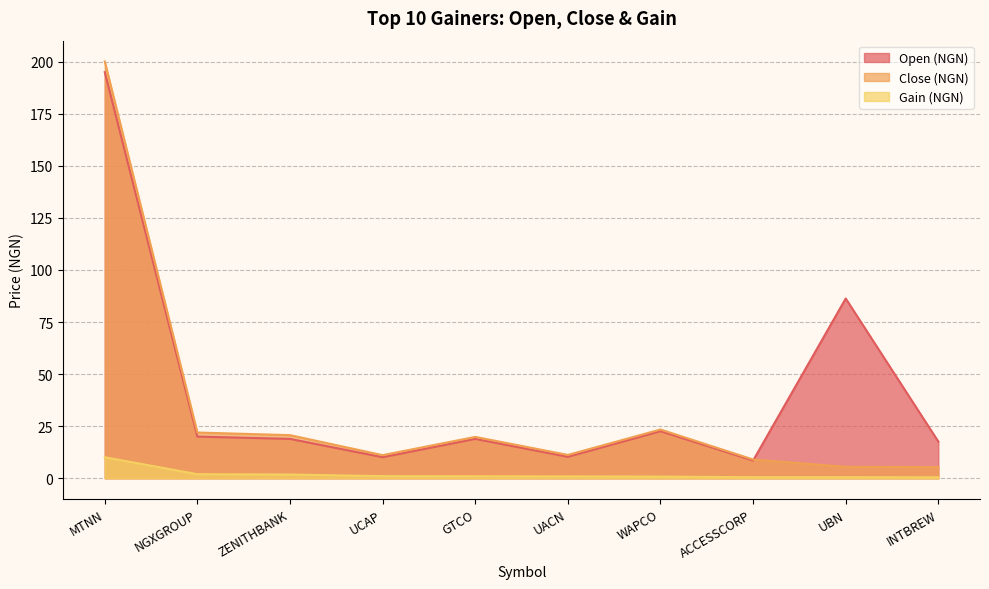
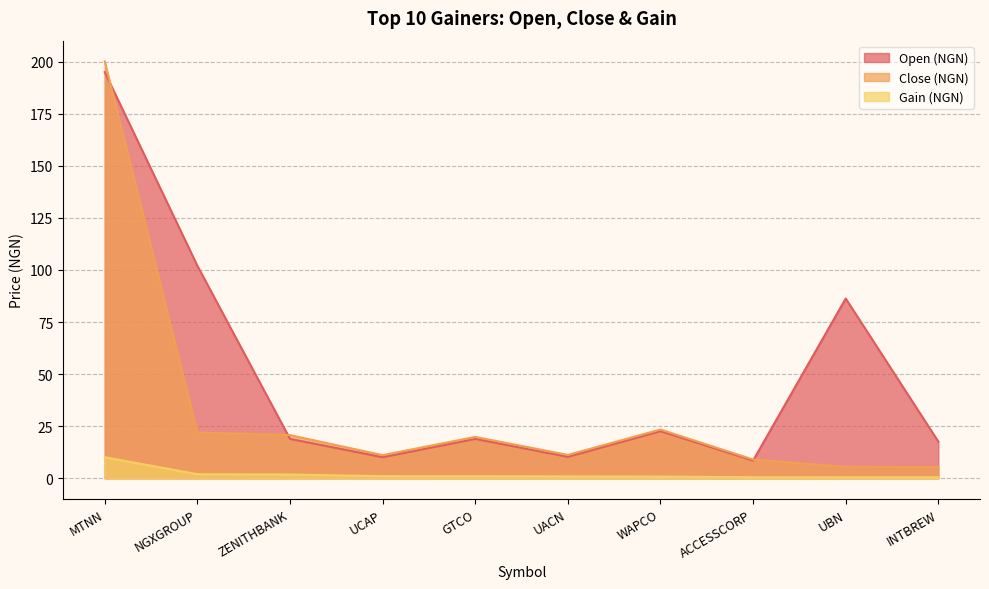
Open (NGN), NGXGROUP: 20 -> 102
